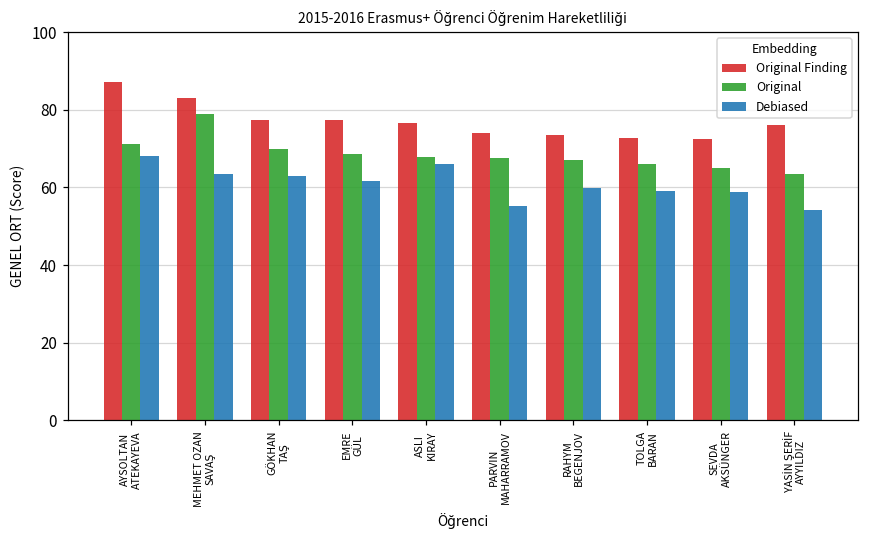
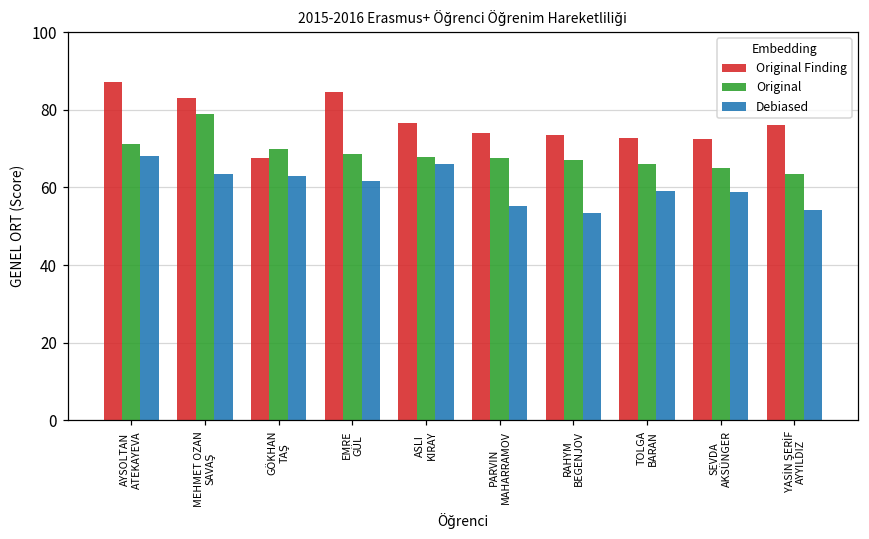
Original Finding, GÖKHAN TAŞ: 77 -> 68
Original Finding, EMRE GÜL: 77 -> 85
Debiased, RAHYM BEGENJOV: 60 -> 53
